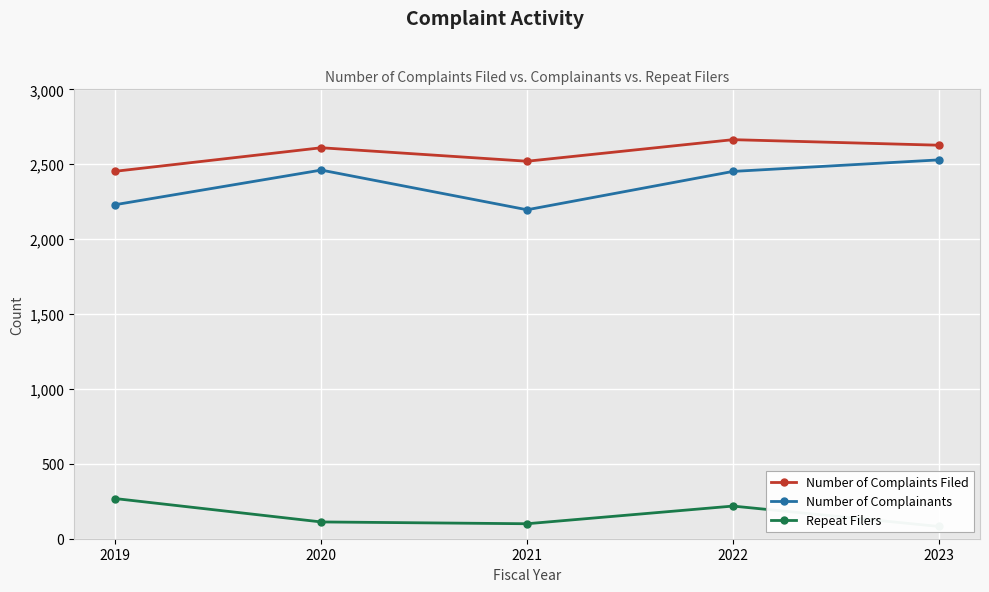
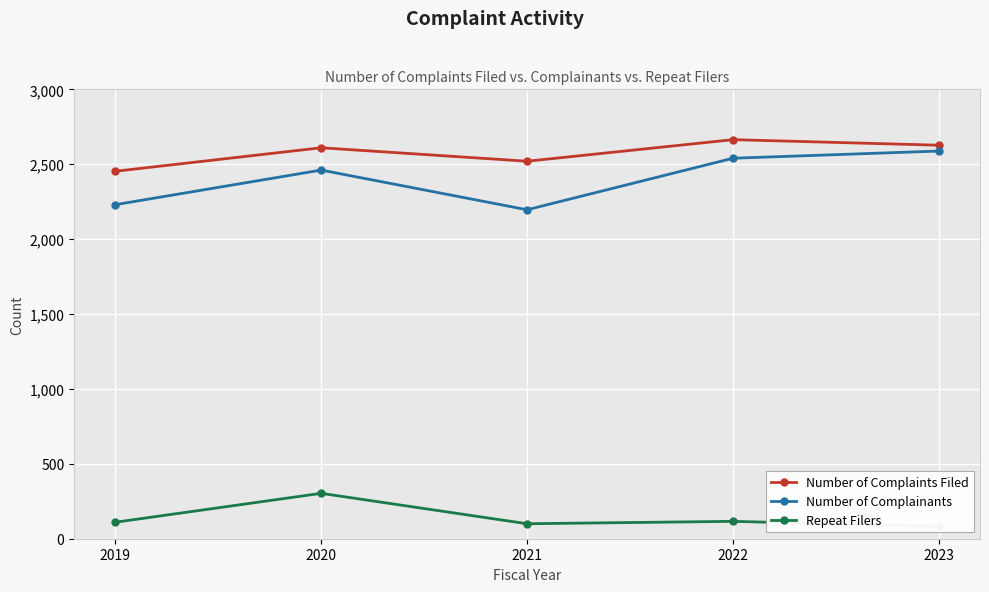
Repeat Filers, 2019: 270 -> 110
Repeat Filers, 2020: 110 -> 300
Number of Complainants, 2022: 2,450 -> 2,540
Repeat Filers, 2022: 220 -> 120
Number of Complainants, 2023: 2,530 -> 2,590
